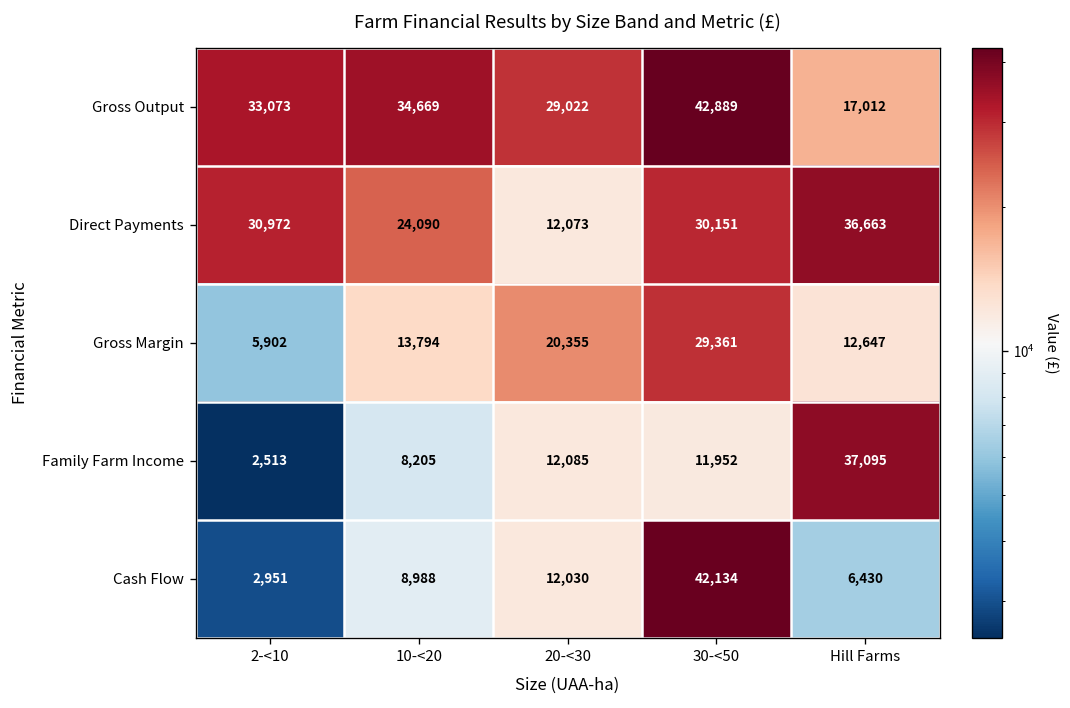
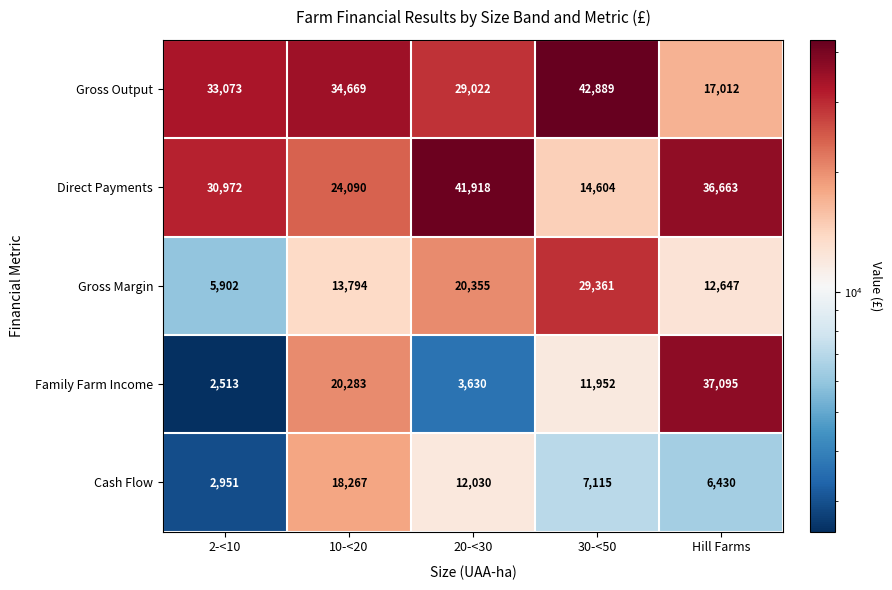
Direct Payments, 20-<30: 12,073 -> 41,918
Direct Payments, 30-<50: 30,151 -> 14,604
Family Farm Income, 10-<20: 8,205 -> 20,283
Family Farm Income, 20-<30: 12,085 -> 3,630
Cash Flow, 10-<20: 8,988 -> 18,267
Cash Flow, 30-<50: 42,134 -> 7,115
